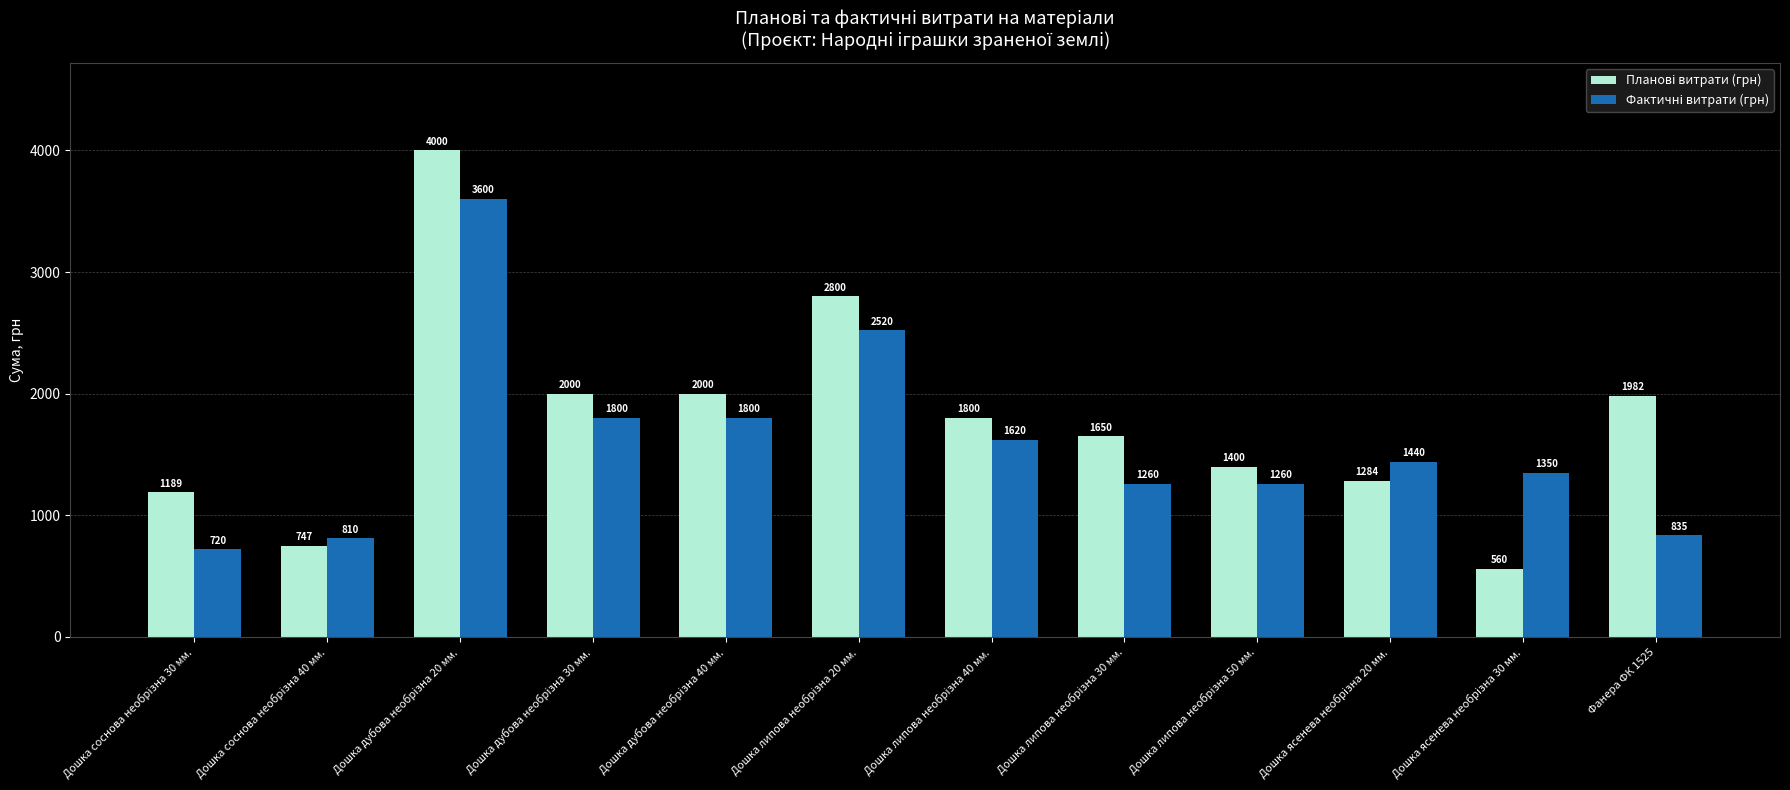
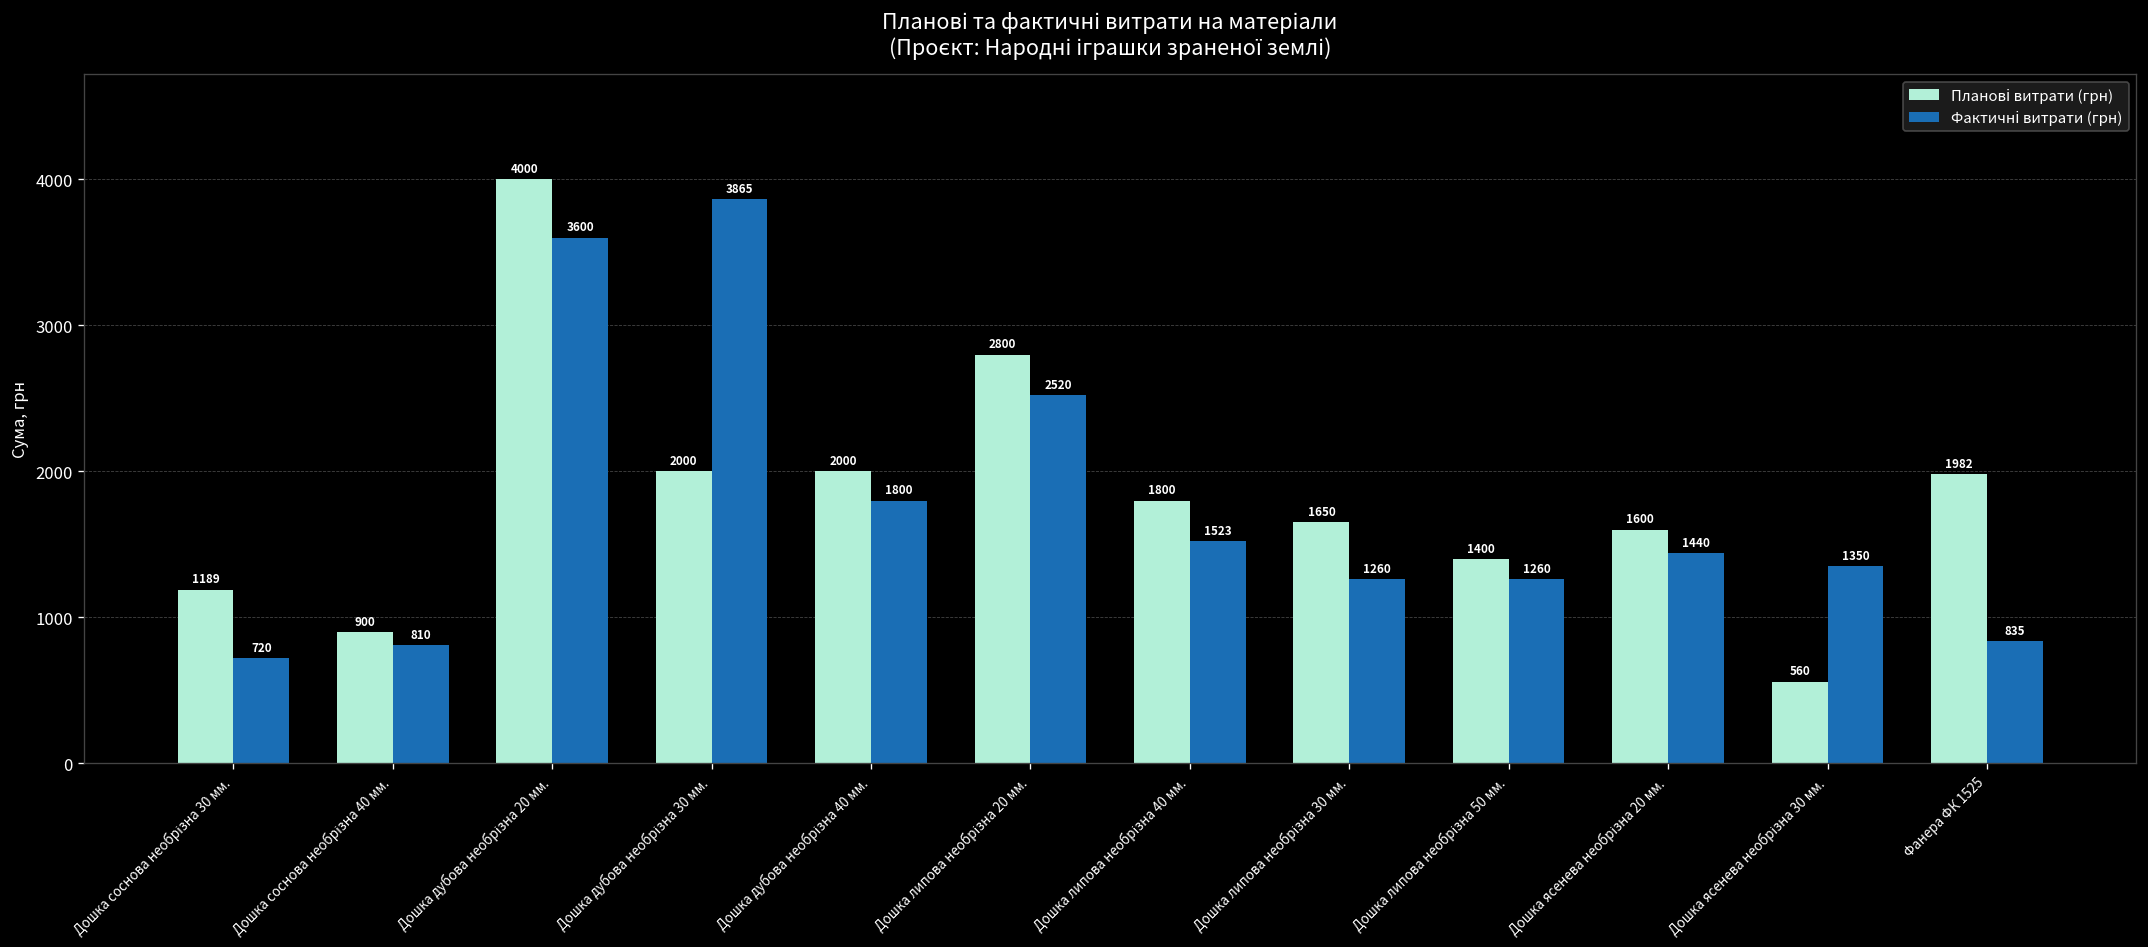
Планові витрати (грн), Дошка соснова необрізна 40 мм.: 747 -> 900
Фактичні витрати (грн), Дошка дубова необрізна 30 мм.: 1800 -> 3865
Фактичні витрати (грн), Дошка липова необрізна 40 мм.: 1620 -> 1523
Планові витрати (грн), Дошка ясенева необрізна 20 мм.: 1284 -> 1600
